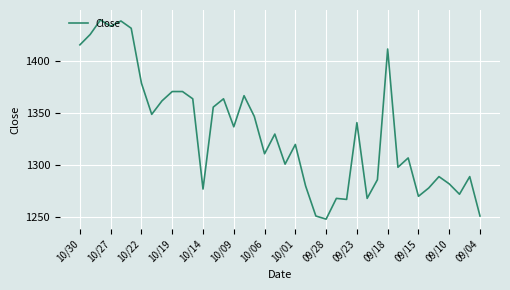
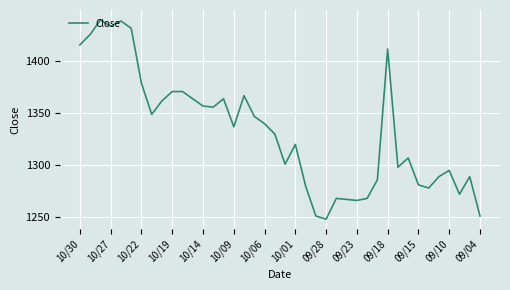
10/14: 1277 -> 1357
10/06: 1311 -> 1340
09/23: 1341 -> 1266
09/15: 1270 -> 1281
09/10: 1282 -> 1295
